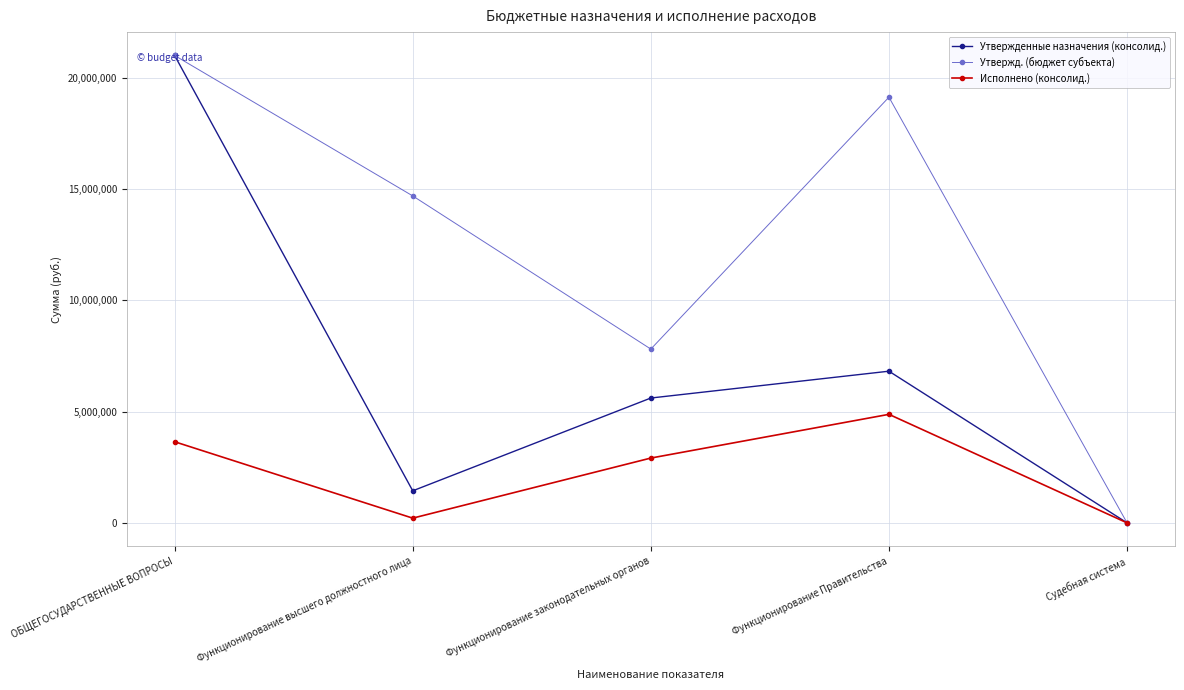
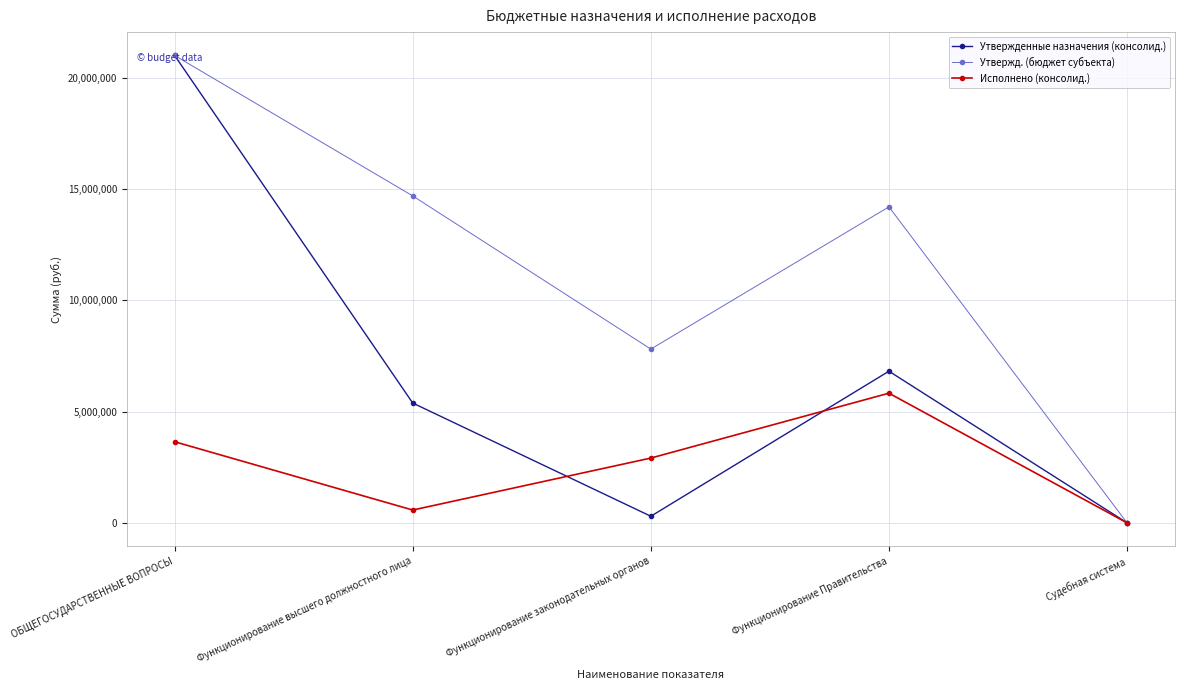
Утвержденные назначения (консолид.), Функционирование высшего должностного лица: 1,400,000 -> 5,400,000
Исполнено (консолид.), Функционирование высшего должностного лица: 200,000 -> 600,000
Утвержденные назначения (консолид.), Функционирование законодательных органов: 5,600,000 -> 300,000
Утвержд. (бюджет субъекта), Функционирование Правительства: 19,100,000 -> 14,200,000
Исполнено (консолид.), Функционирование Правительства: 4,900,000 -> 5,800,000
